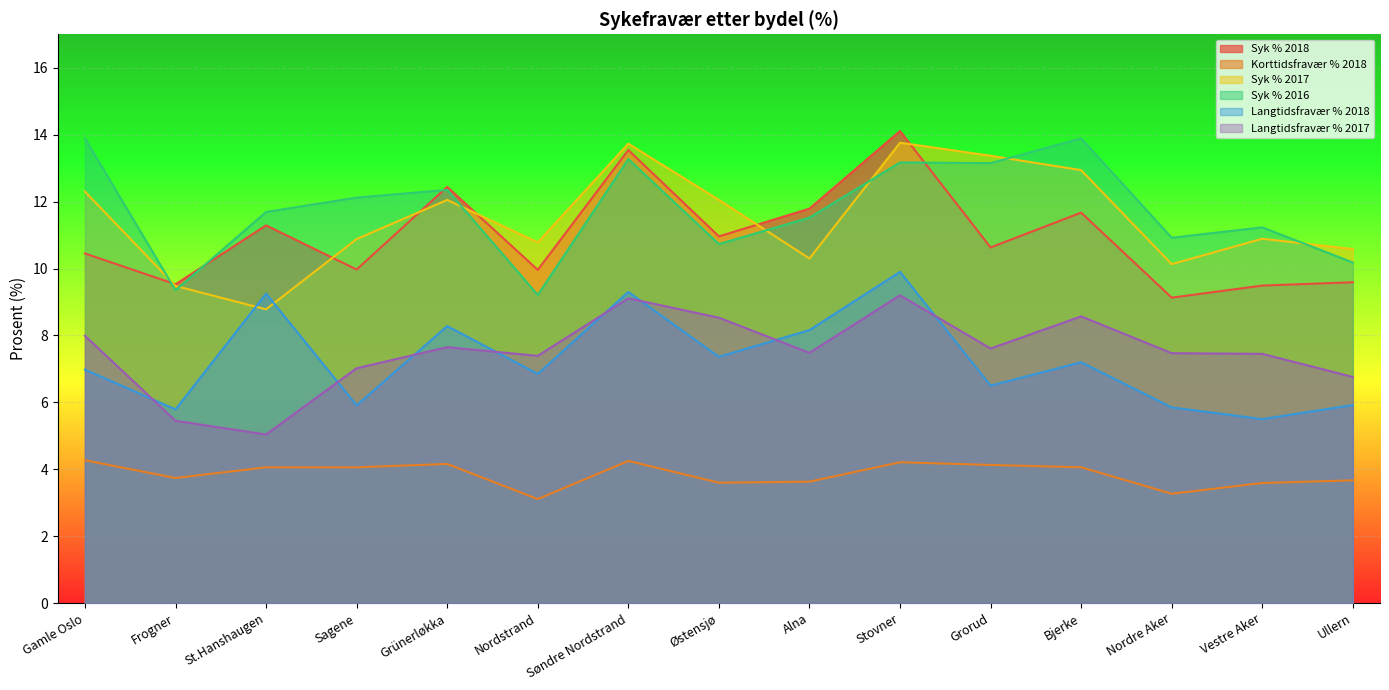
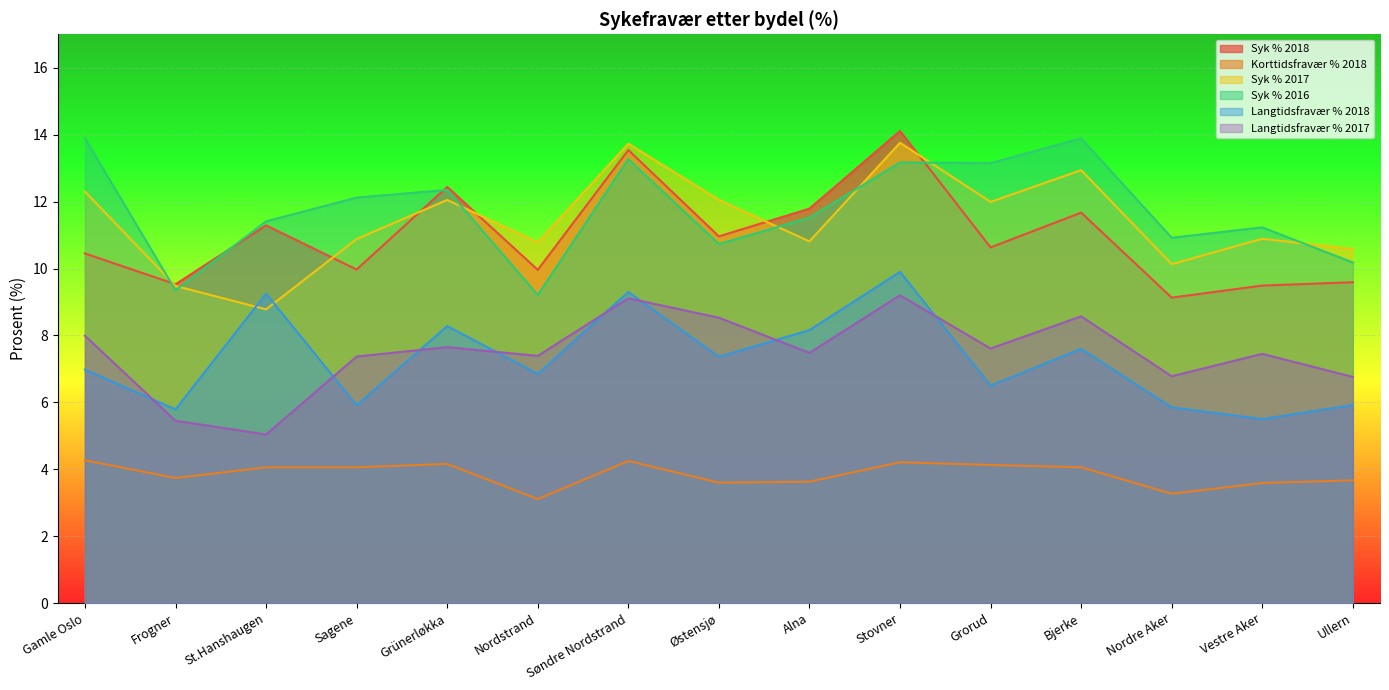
Syk % 2016, St.Hanshaugen: 11.7 -> 11.4
Langtidsfravær % 2017, Sagene: 7.0 -> 7.4
Syk % 2017, Alna: 10.3 -> 10.8
Syk % 2017, Grorud: 13.4 -> 12.0
Langtidsfravær % 2018, Bjerke: 7.2 -> 7.6
Langtidsfravær % 2017, Nordre Aker: 7.5 -> 6.8
